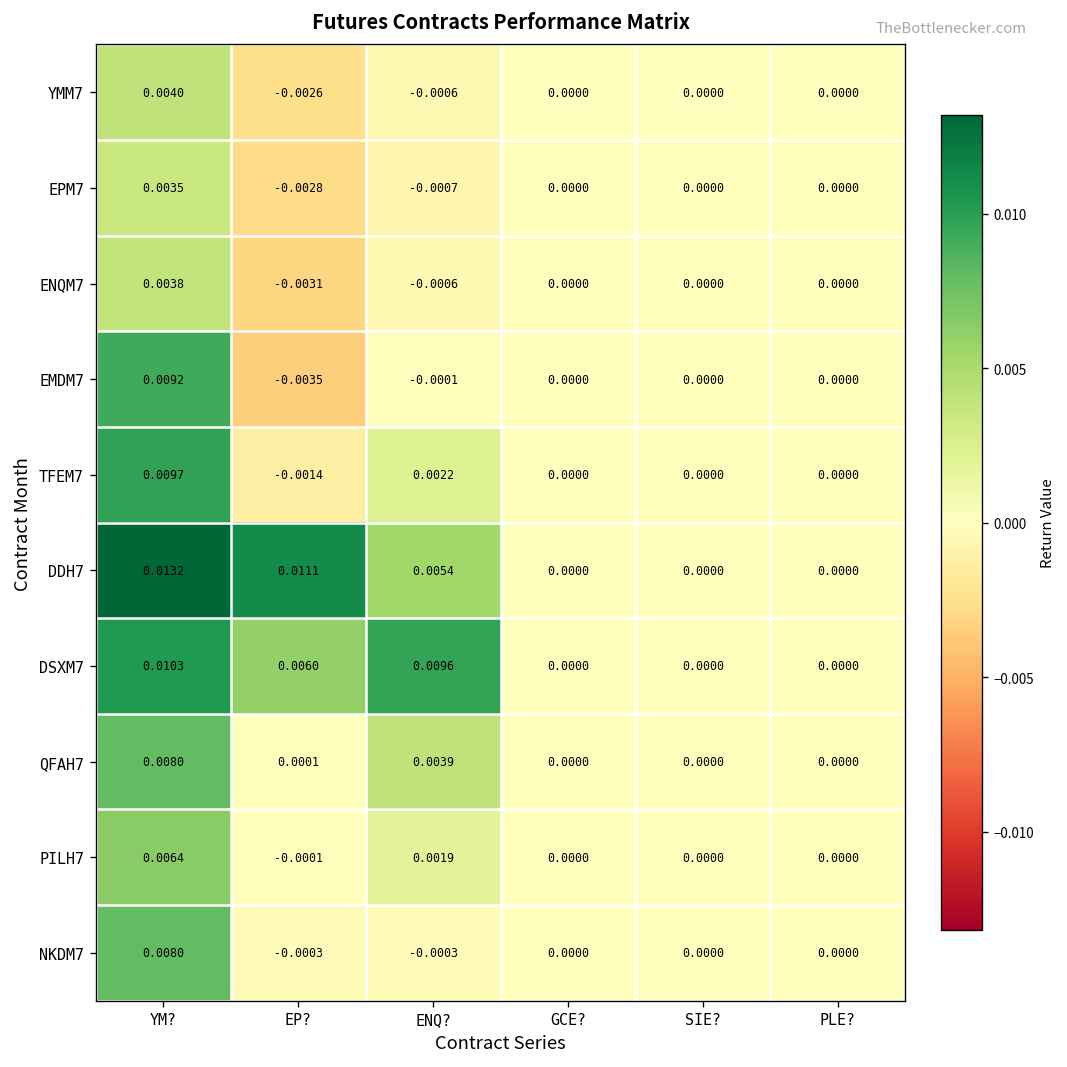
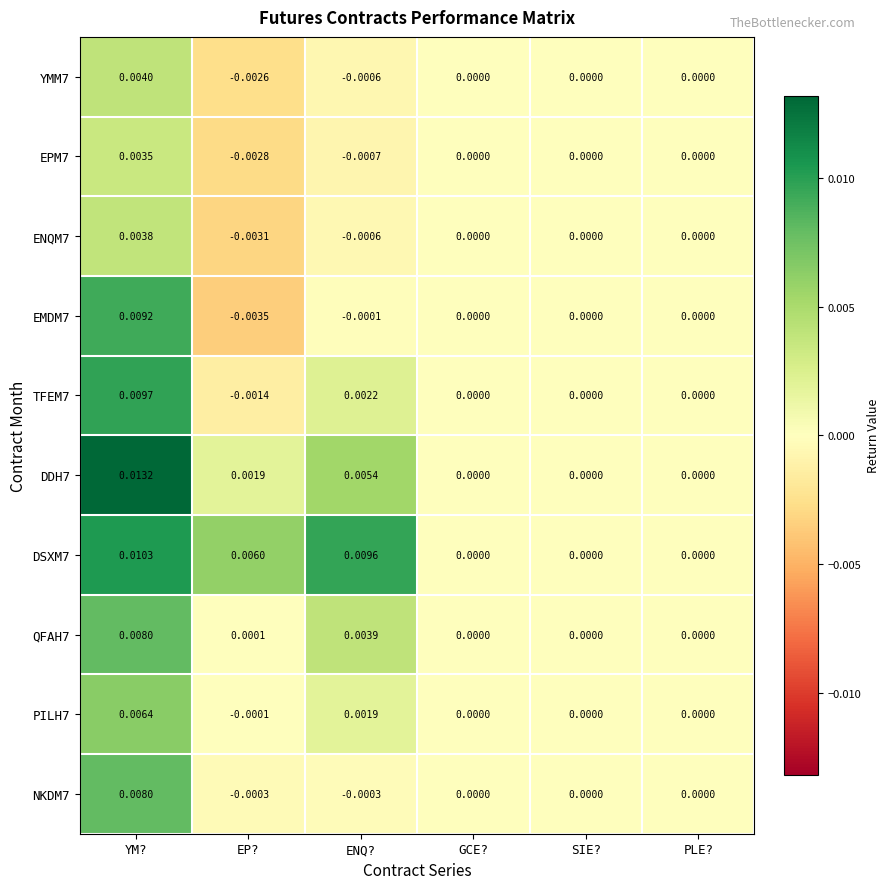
DDH7, EP?: 0.0111 -> 0.0019
